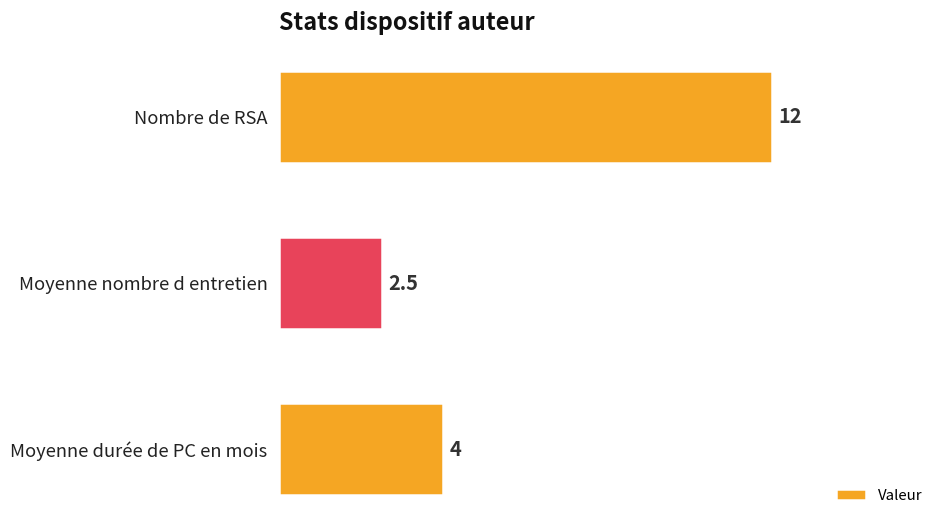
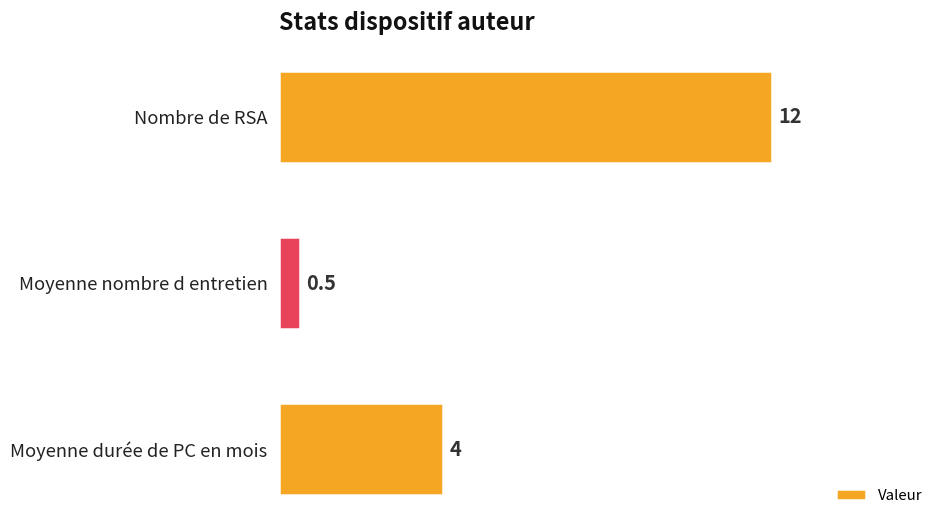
Moyenne nombre d entretien: 2.5 -> 0.5
